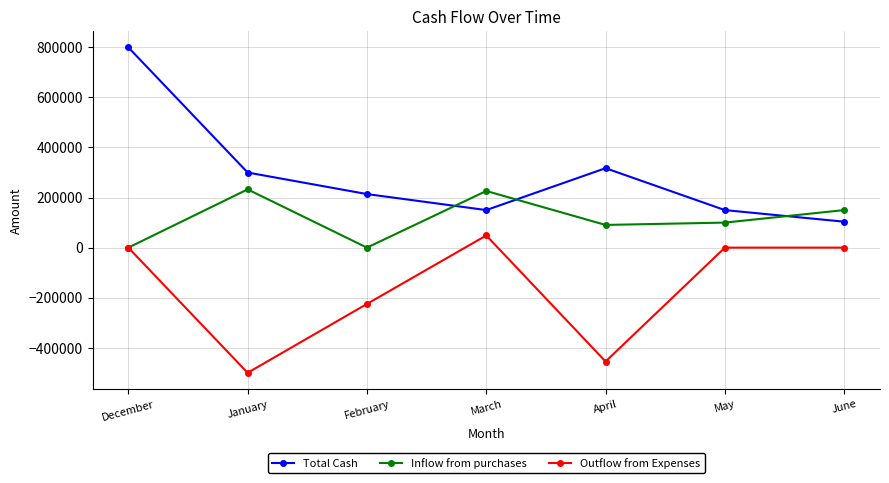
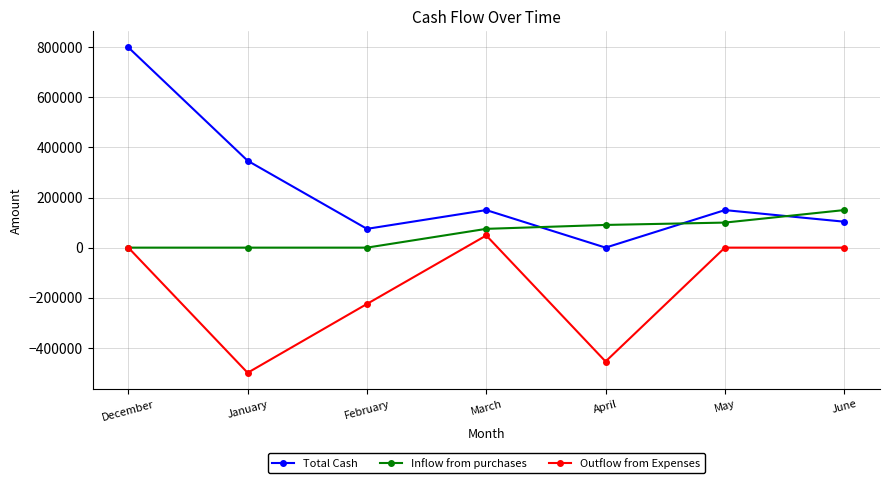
Total Cash, January: 300000 -> 350000
Inflow from purchases, January: 230000 -> 0
Total Cash, February: 210000 -> 80000
Inflow from purchases, March: 230000 -> 80000
Total Cash, April: 320000 -> 0
